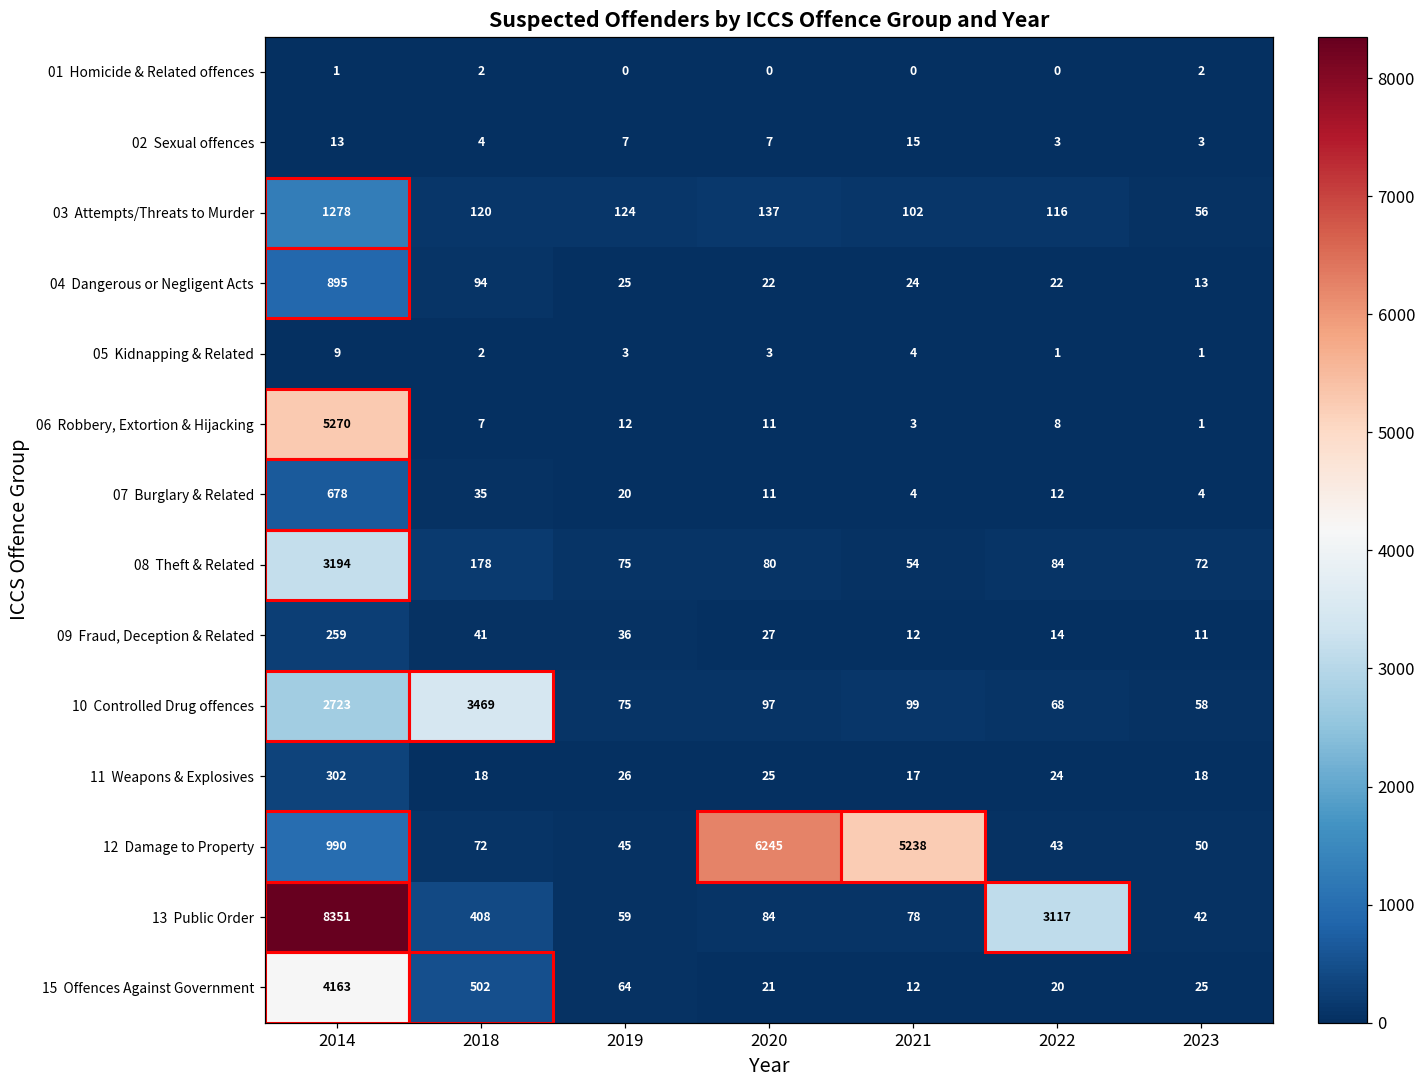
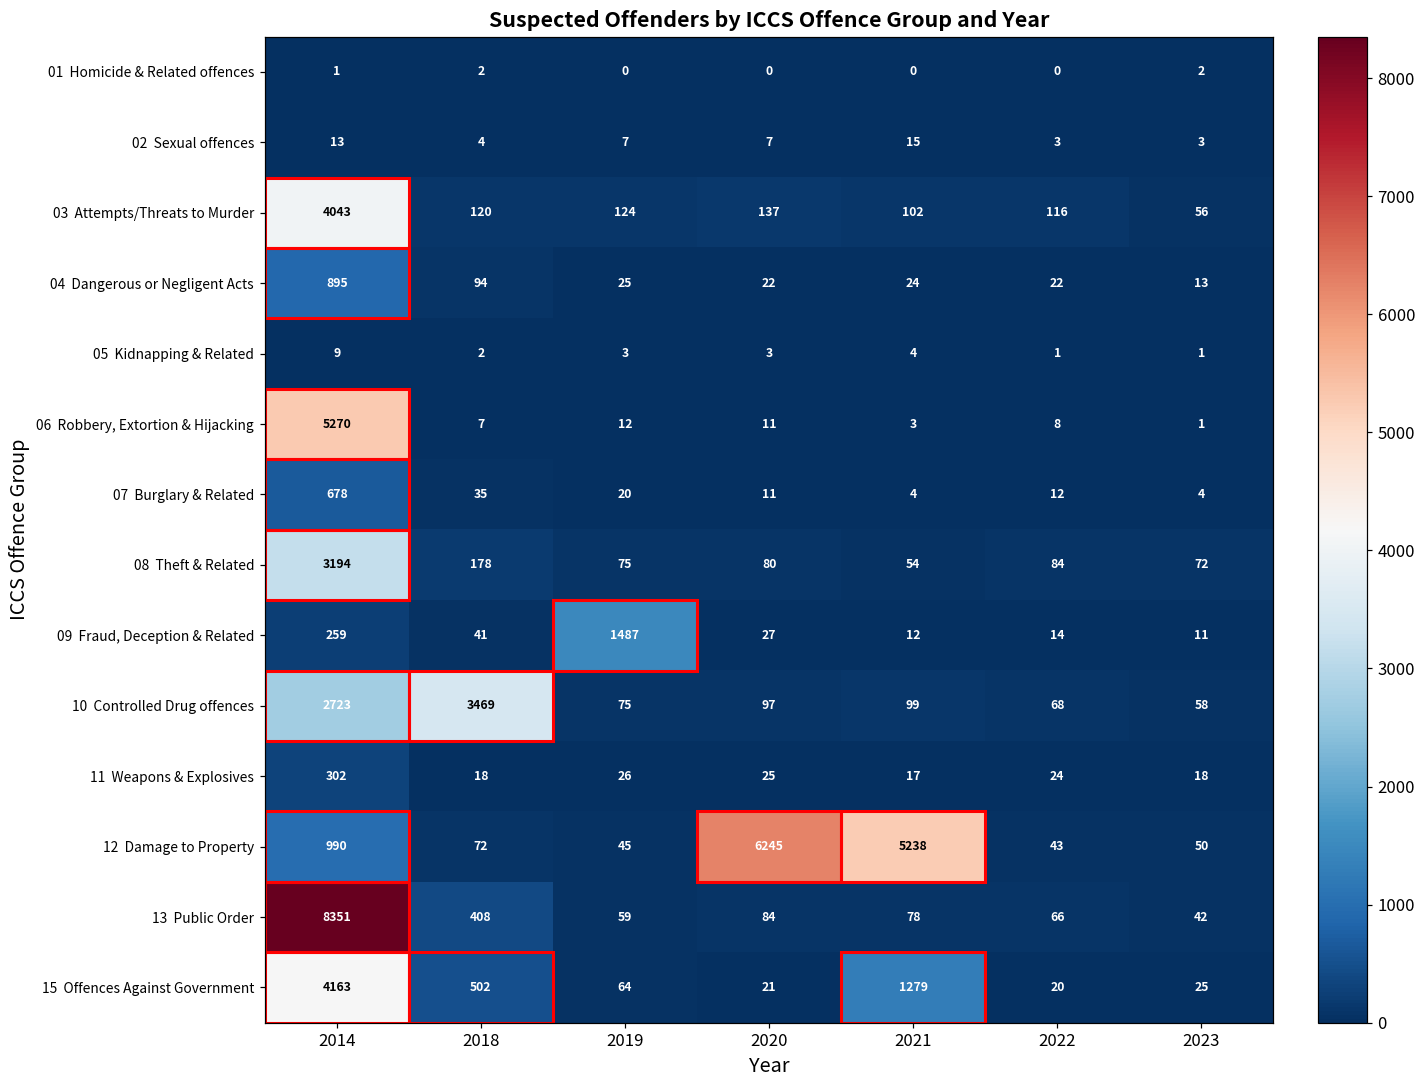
03 Attempts/Threats to Murder, 2014: 1278 -> 4043
09 Fraud, Deception & Related, 2019: 36 -> 1487
13 Public Order, 2022: 3117 -> 66
15 Offences Against Government, 2021: 12 -> 1279
